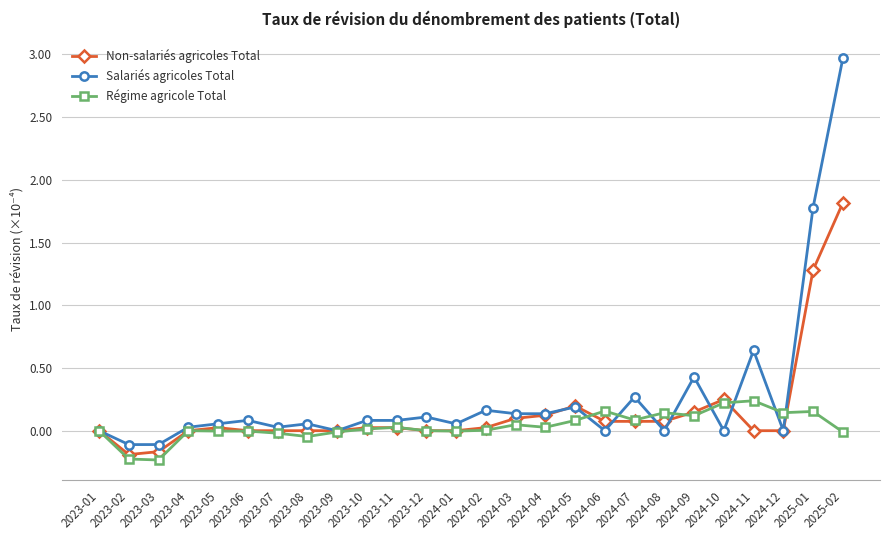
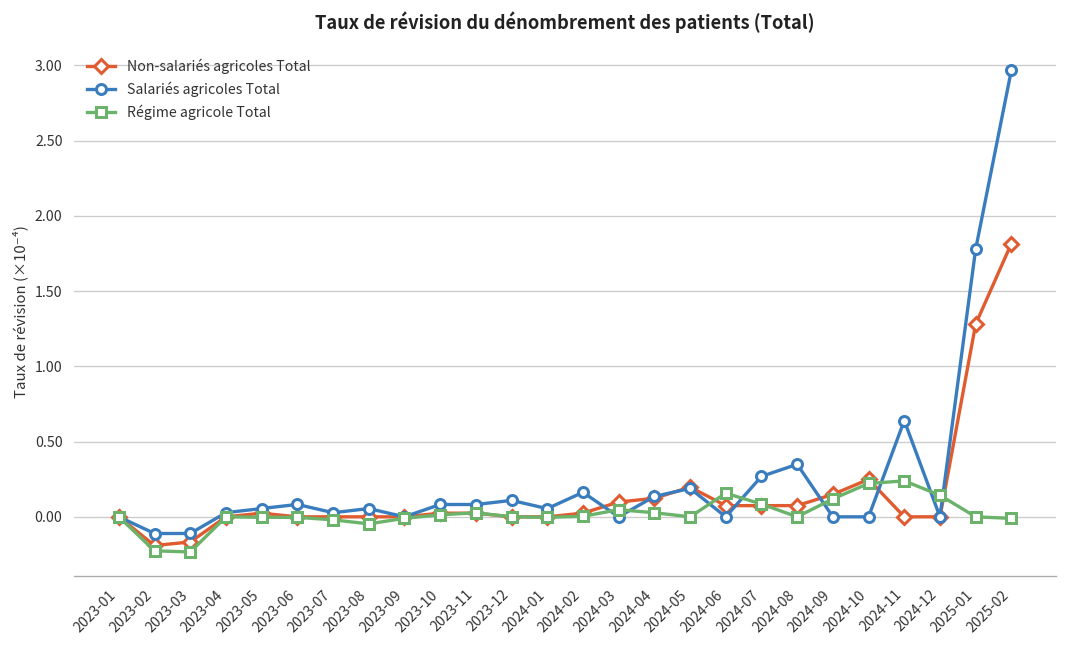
Salariés agricoles Total, 2024-03: 0.14 -> 0.00
Régime agricole Total, 2024-05: 0.08 -> 0.00
Salariés agricoles Total, 2024-08: 0.00 -> 0.35
Régime agricole Total, 2024-08: 0.14 -> 0.00
Salariés agricoles Total, 2024-09: 0.43 -> 0.00
Régime agricole Total, 2025-01: 0.15 -> 0.00
